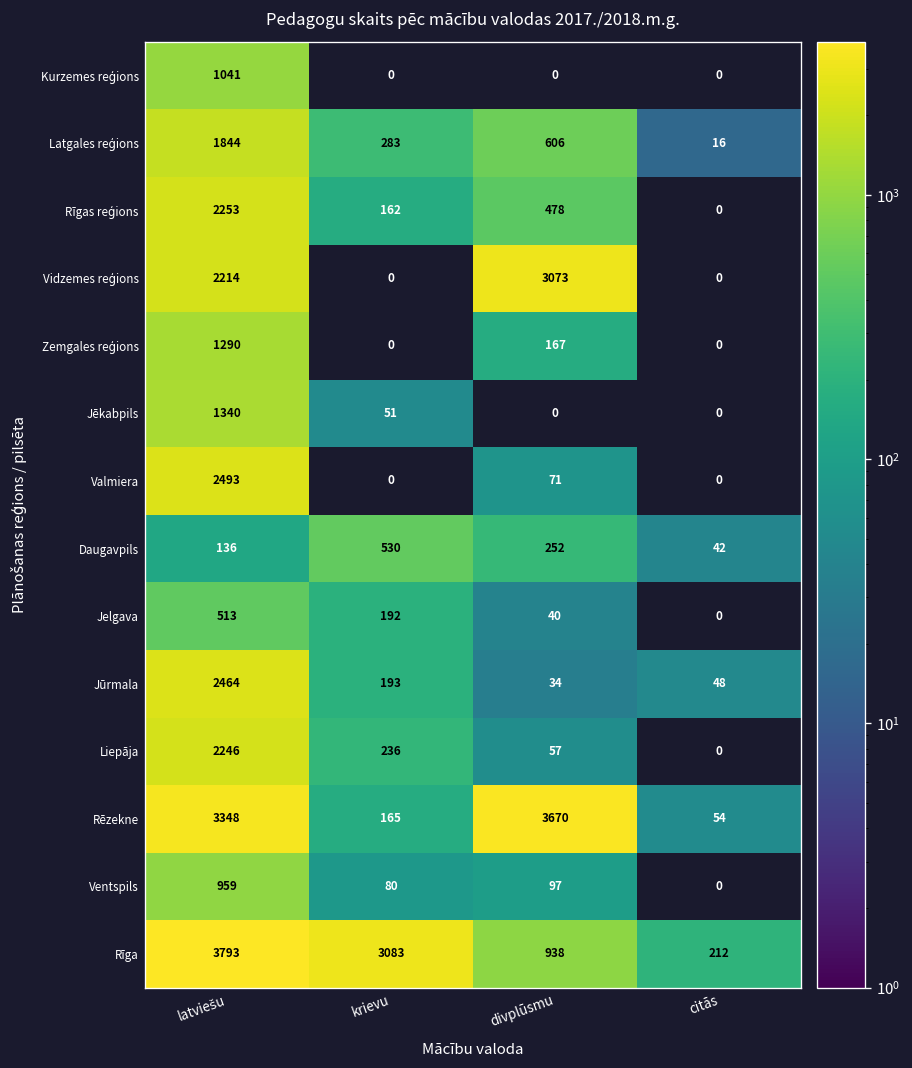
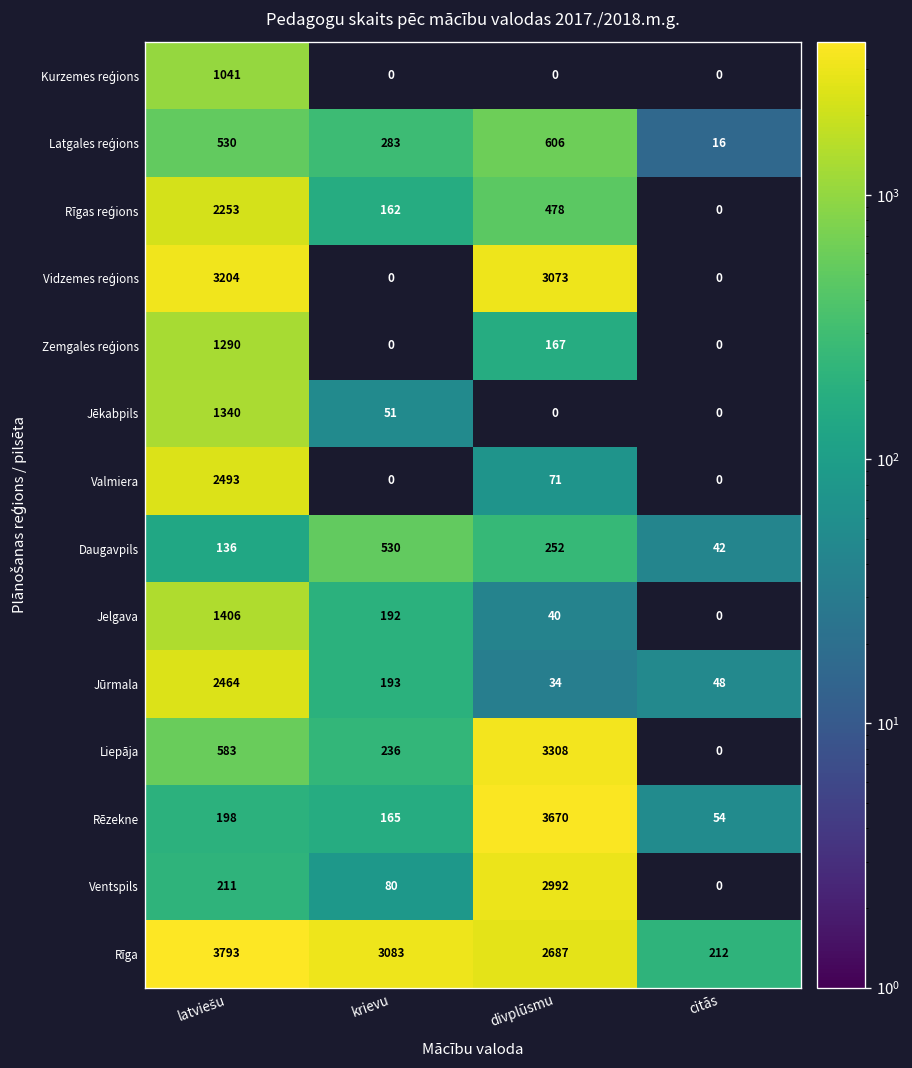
Latgales reģions, latviešu: 1844 -> 530
Vidzemes reģions, latviešu: 2214 -> 3204
Jelgava, latviešu: 513 -> 1406
Liepāja, latviešu: 2246 -> 583
Liepāja, divplūsmu: 57 -> 3308
Rēzekne, latviešu: 3348 -> 198
Ventspils, latviešu: 959 -> 211
Ventspils, divplūsmu: 97 -> 2992
Rīga, divplūsmu: 938 -> 2687
